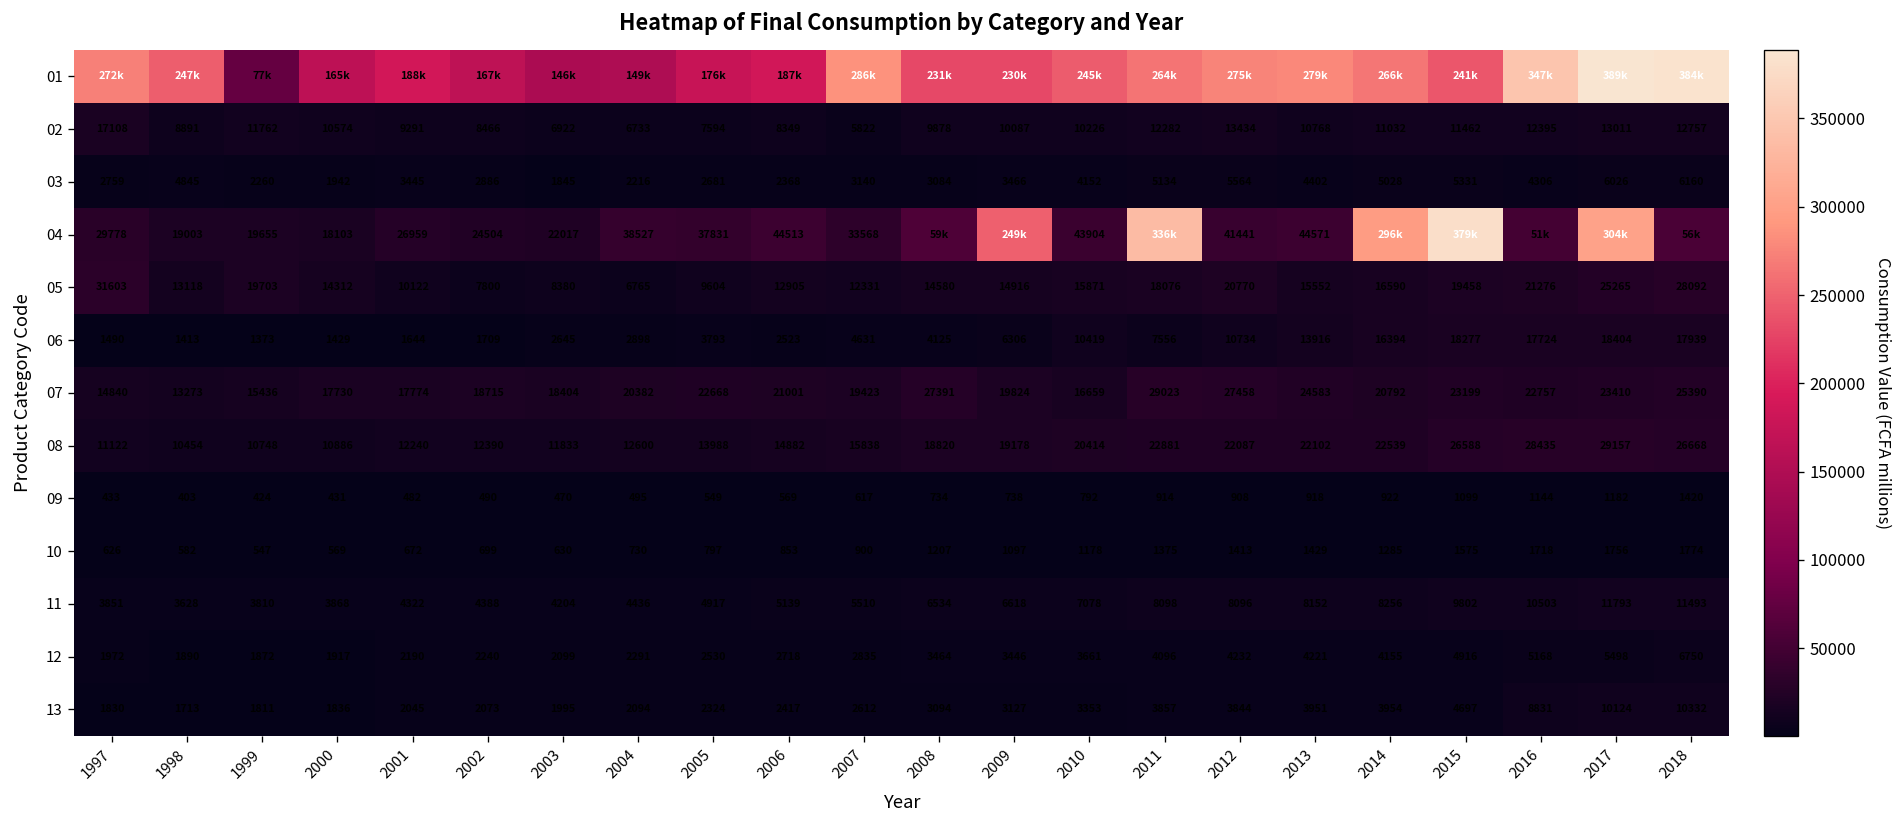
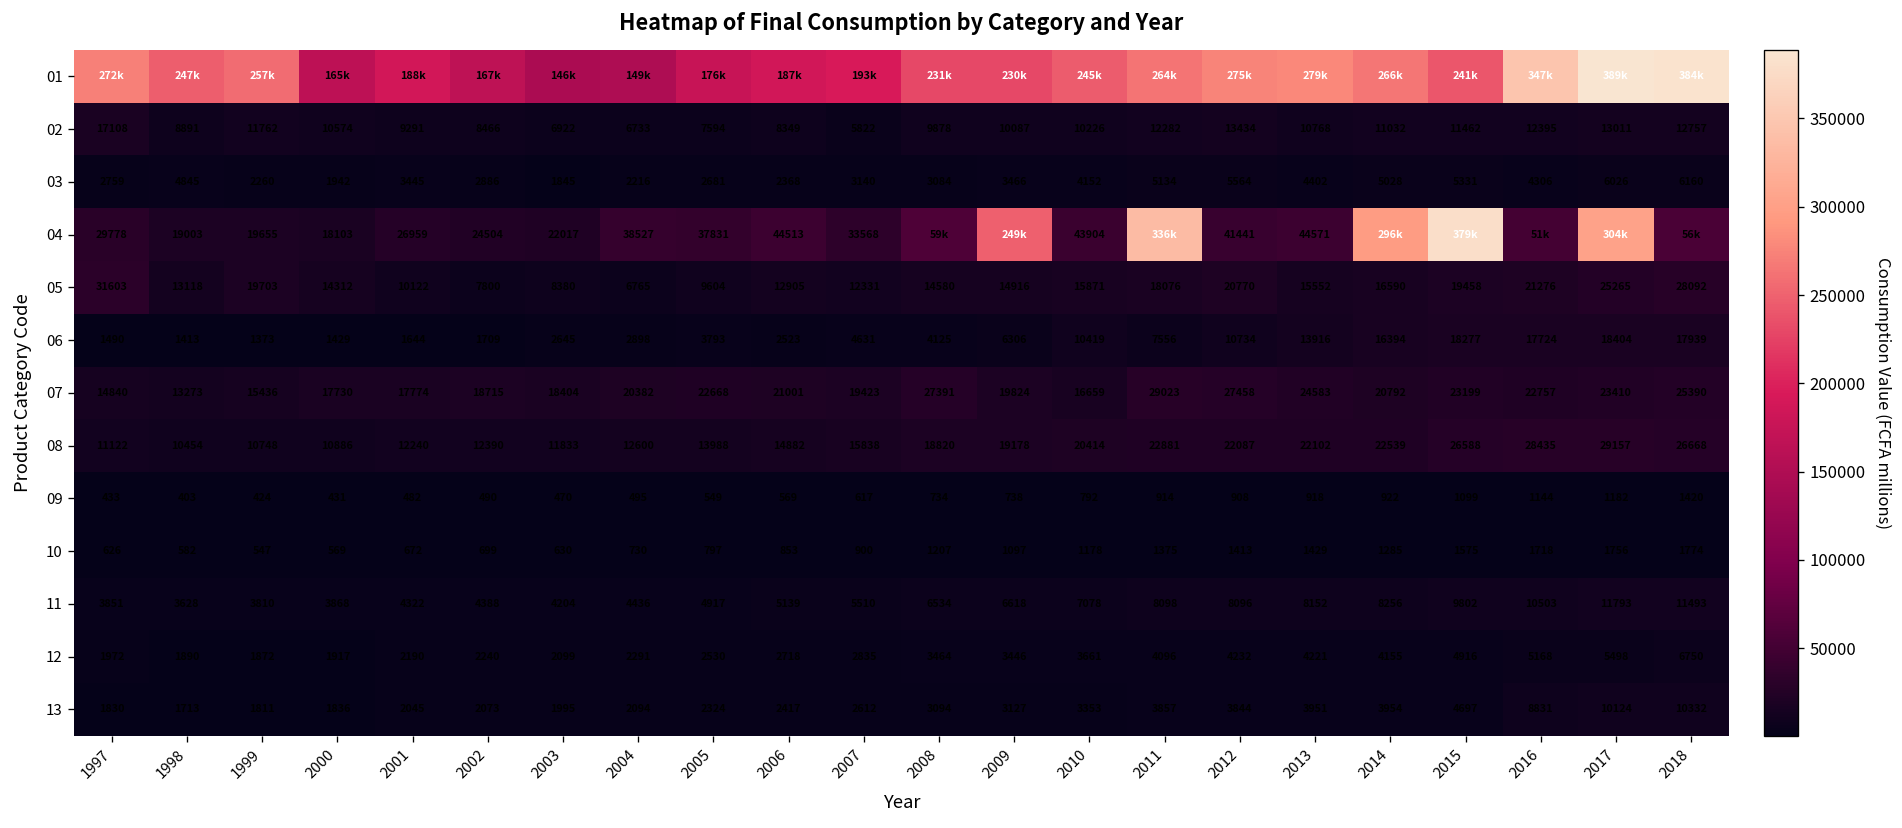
01, 1999: 77k -> 257k
01, 2007: 286k -> 193k
